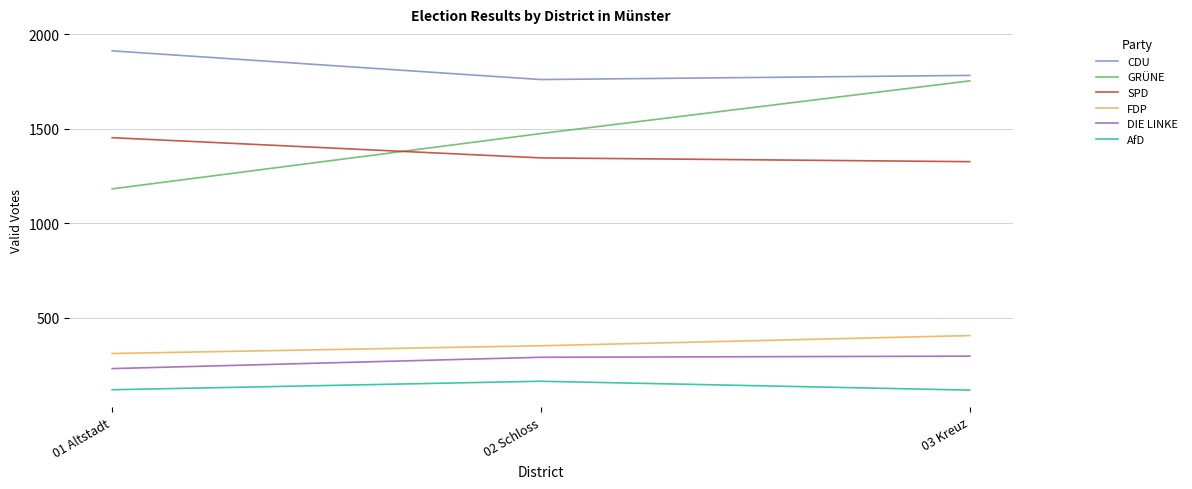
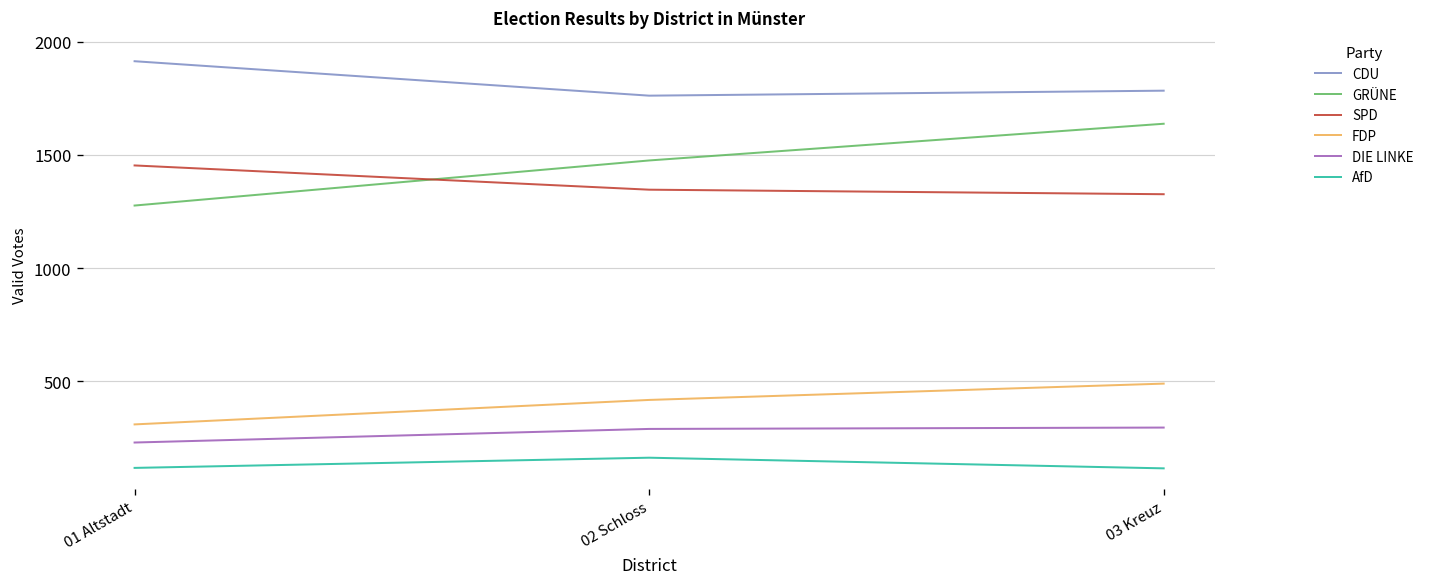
GRÜNE, 01 Altstadt: 1180 -> 1280
FDP, 02 Schloss: 350 -> 420
GRÜNE, 03 Kreuz: 1750 -> 1640
FDP, 03 Kreuz: 410 -> 490
